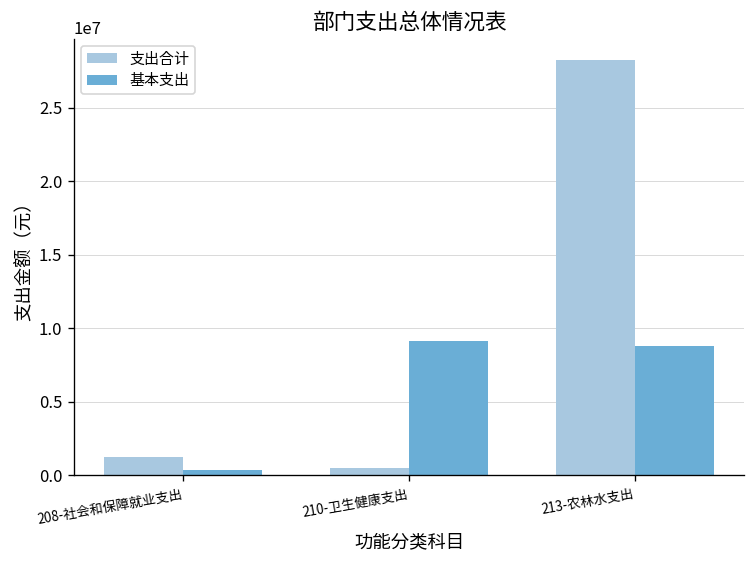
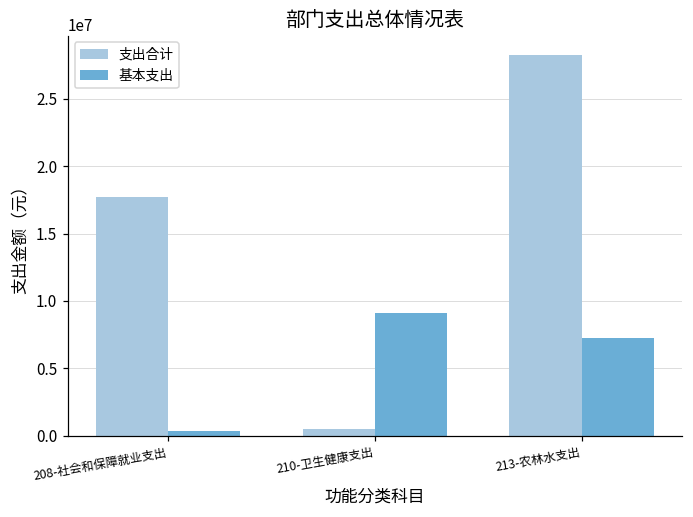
支出合计, 208-社会和保障就业支出: 1200000 -> 17700000
基本支出, 213-农林水支出: 8800000 -> 7200000
